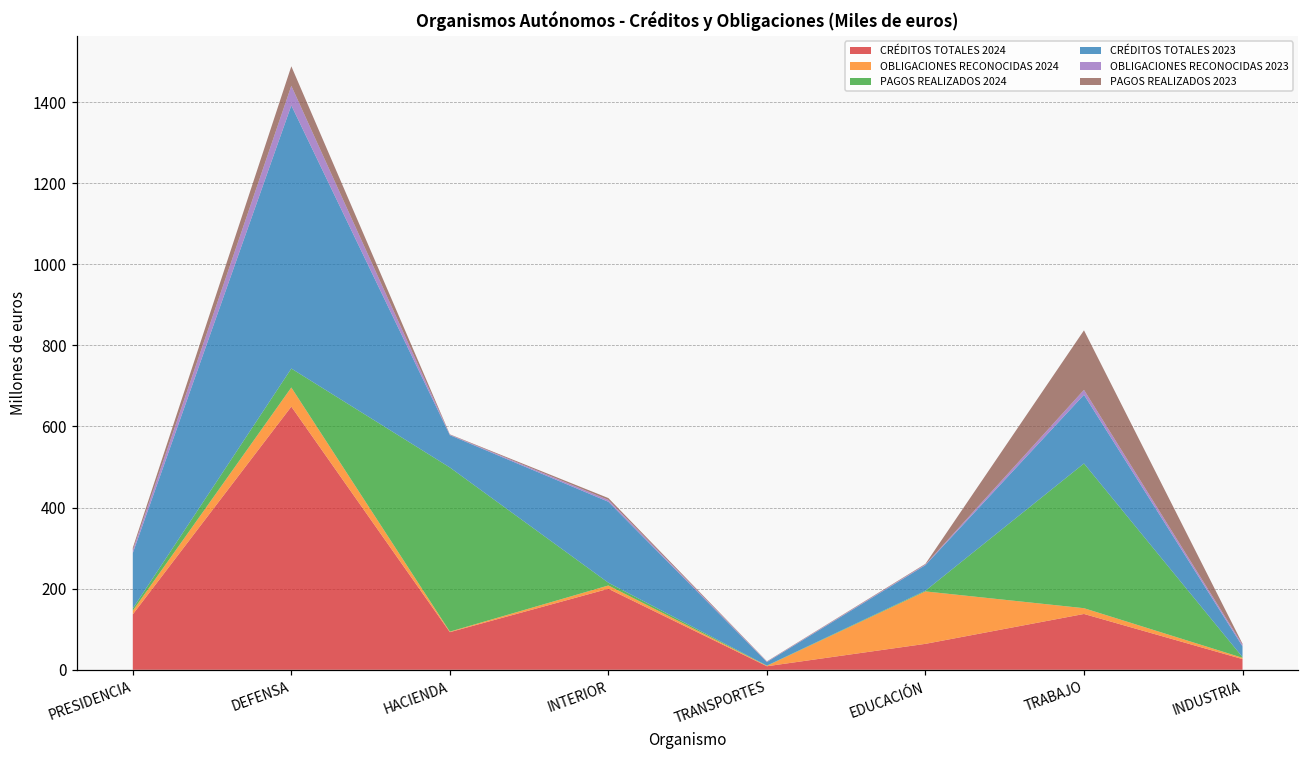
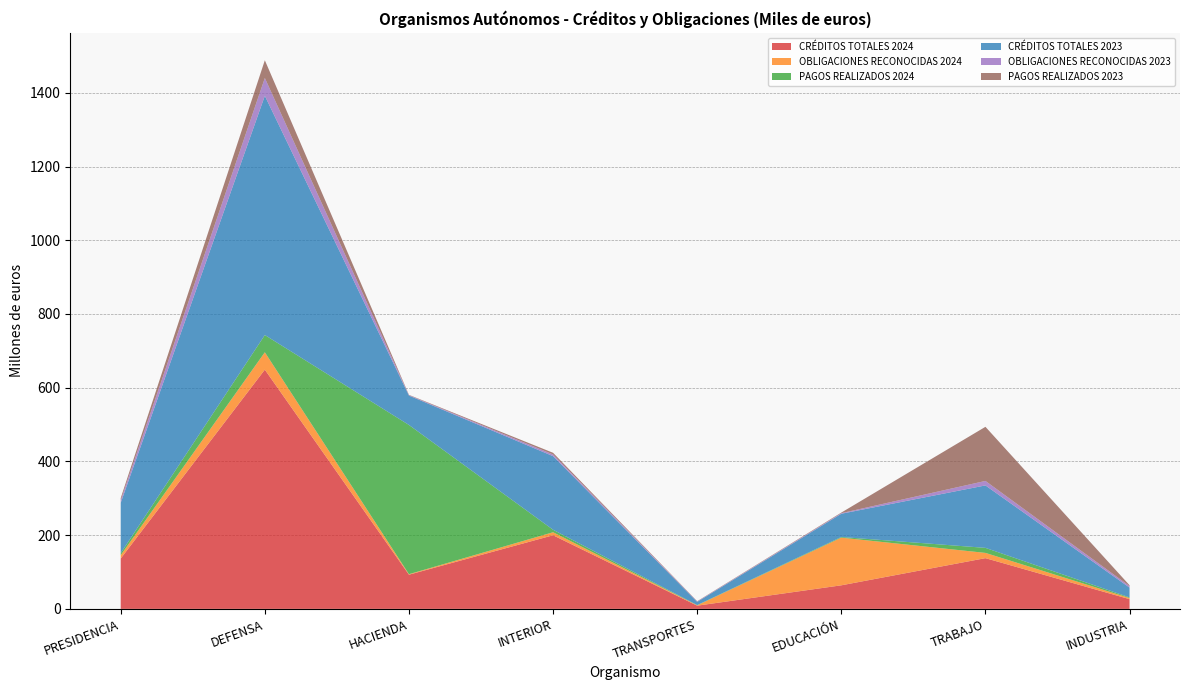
PAGOS REALIZADOS 2024, TRABAJO: 360 -> 10
